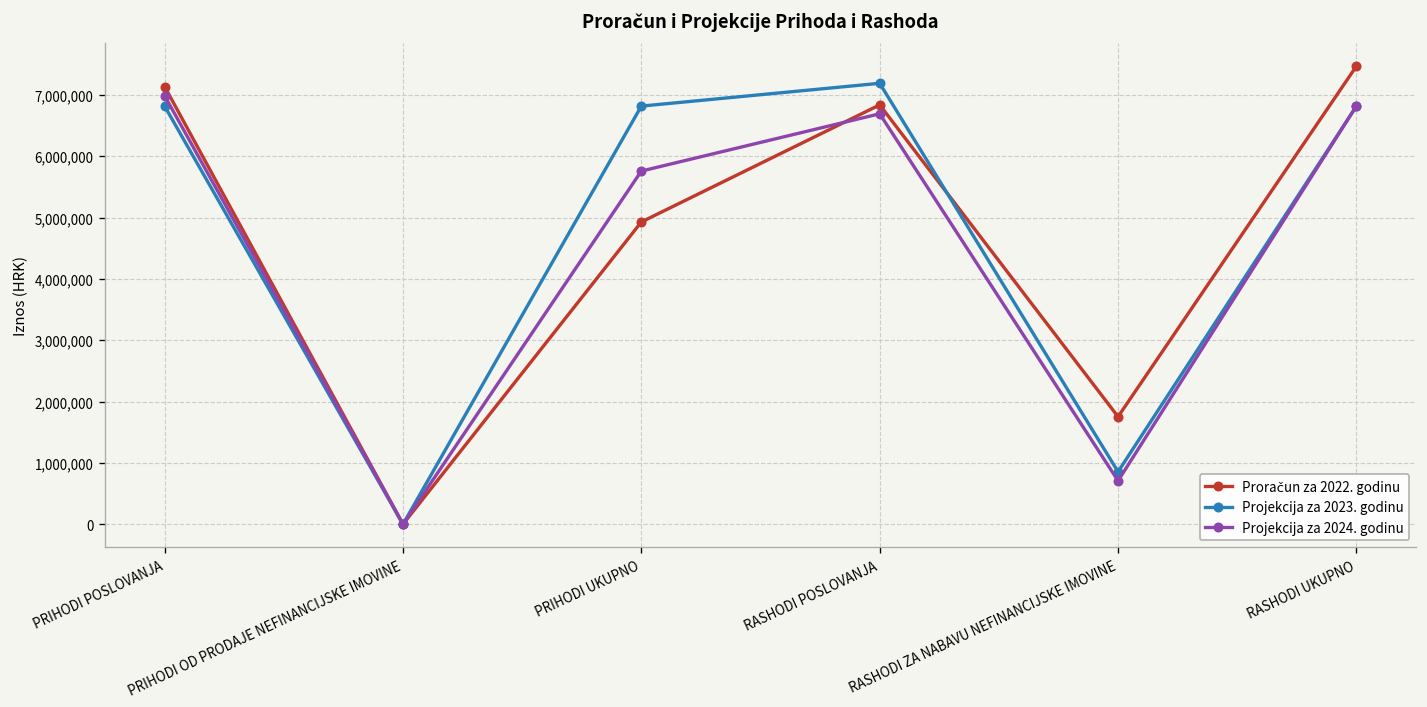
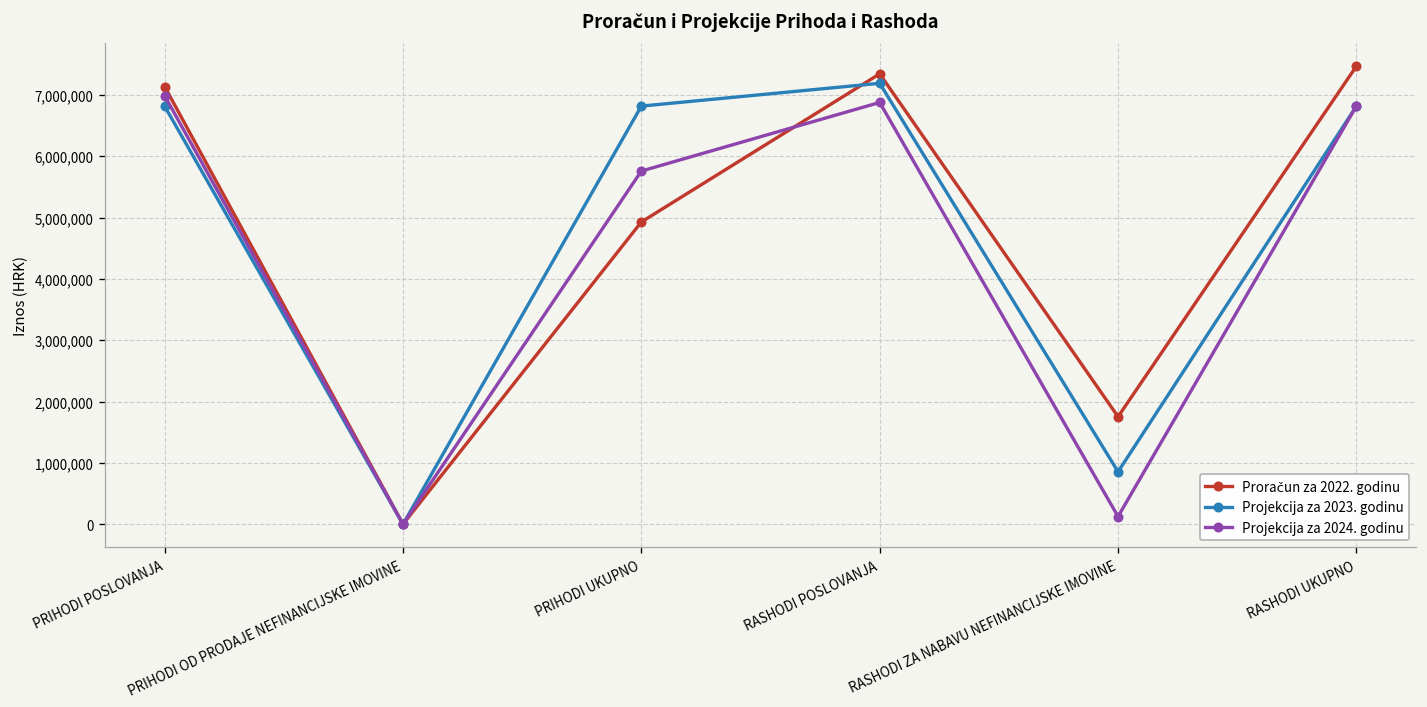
Proračun za 2022. godinu, RASHODI POSLOVANJA: 6,800,000 -> 7,300,000
Projekcija za 2024. godinu, RASHODI POSLOVANJA: 6,700,000 -> 6,900,000
Projekcija za 2024. godinu, RASHODI ZA NABAVU NEFINANCIJSKE IMOVINE: 700,000 -> 100,000
